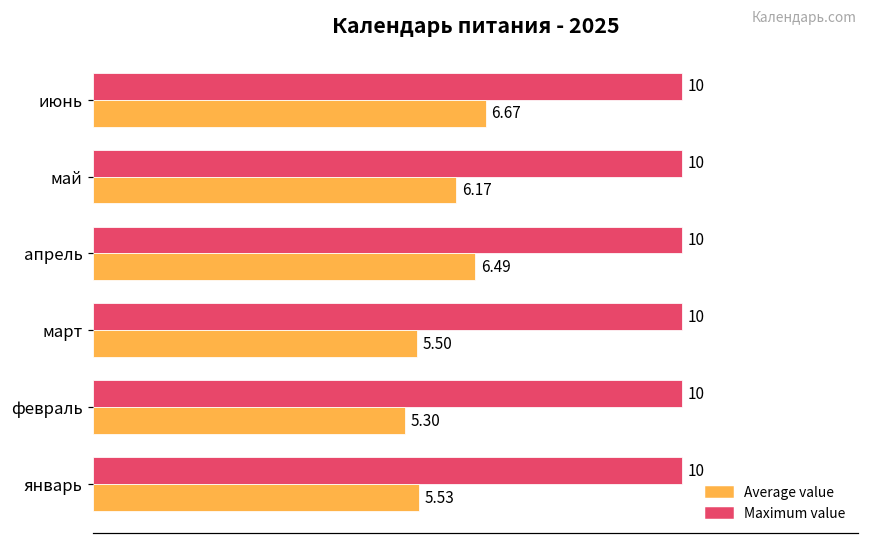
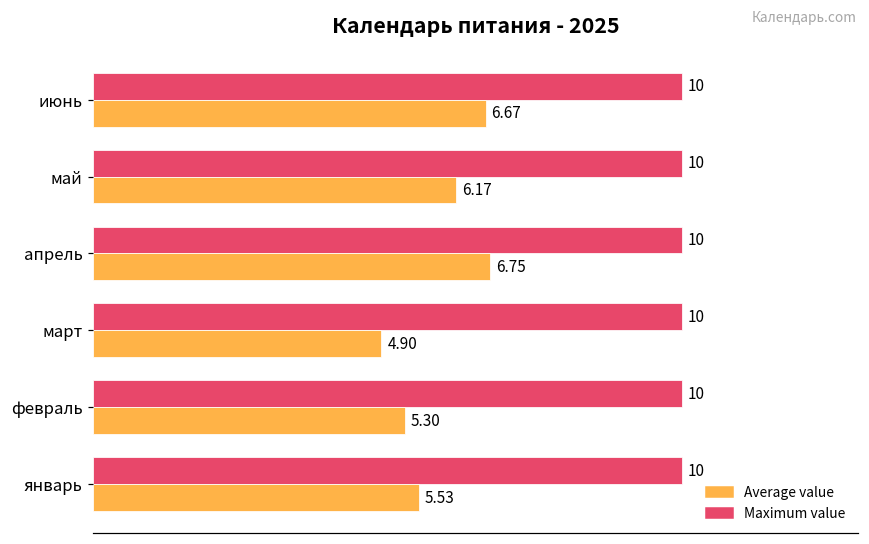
Average value, апрель: 6.49 -> 6.75
Average value, март: 5.50 -> 4.90
